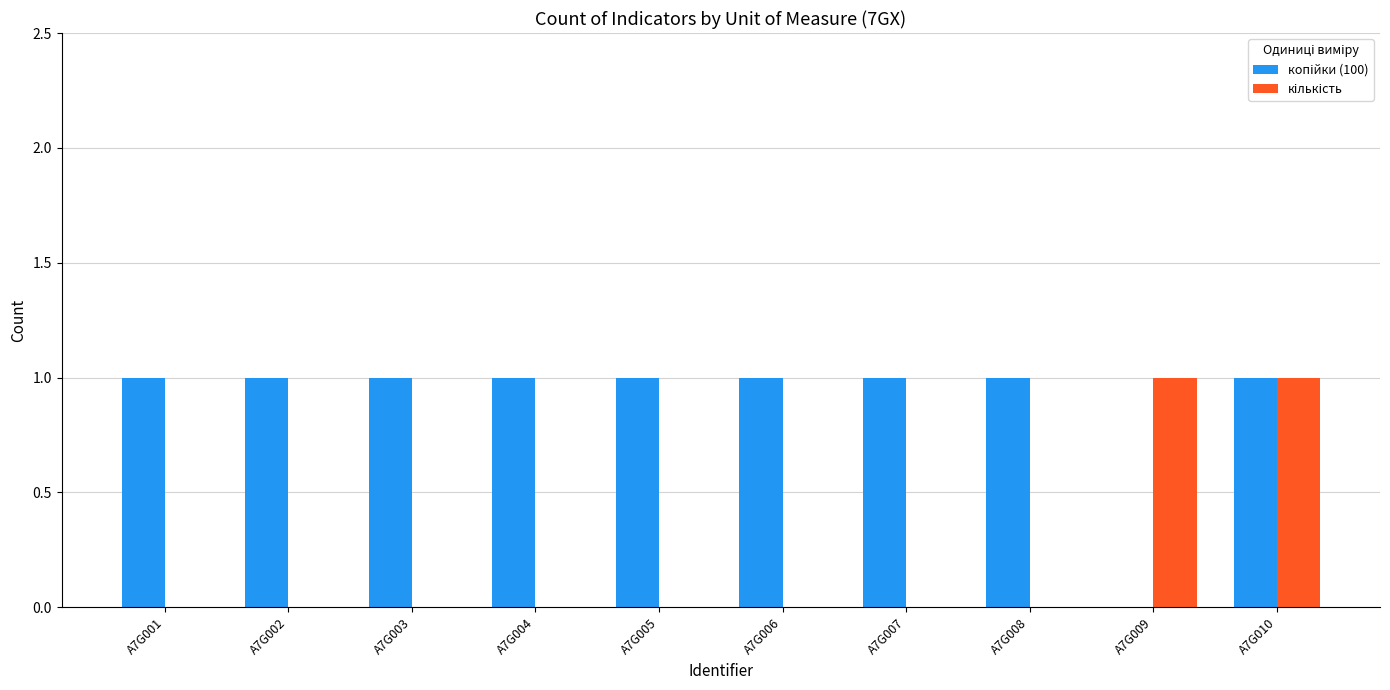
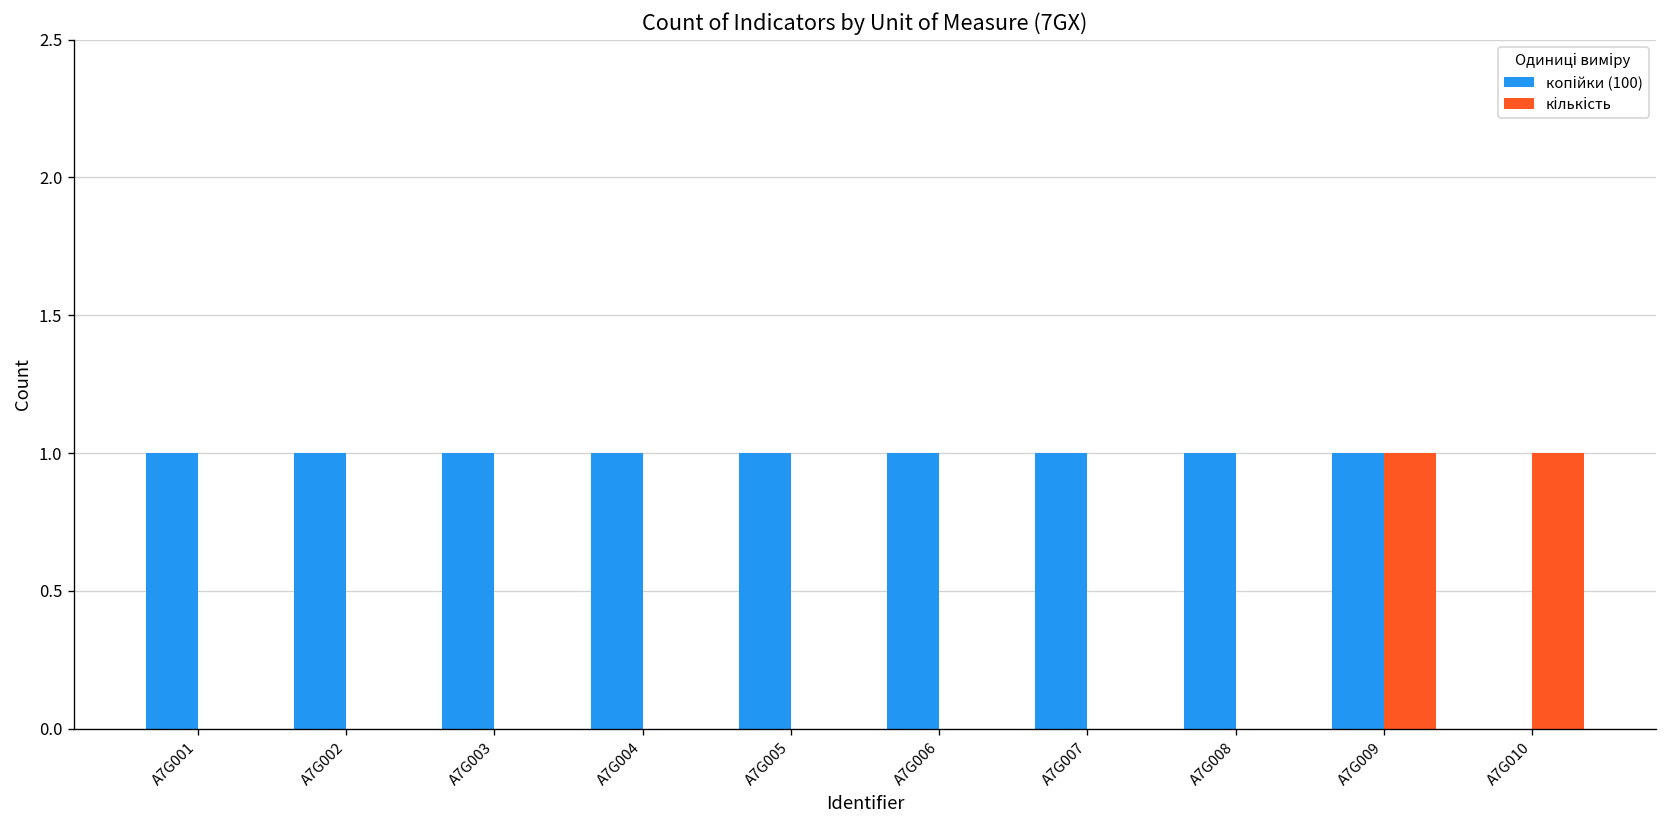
копійки (100), A7G009: 0 -> 1
копійки (100), A7G010: 1 -> 0
